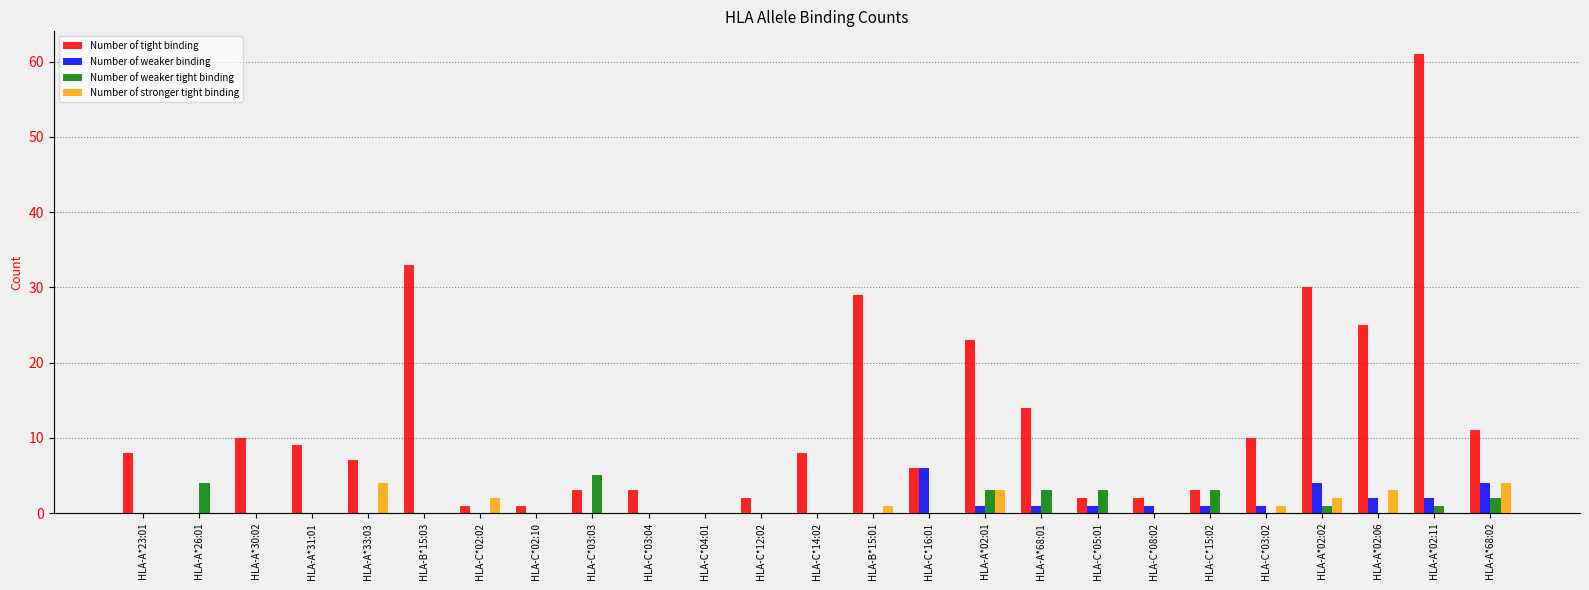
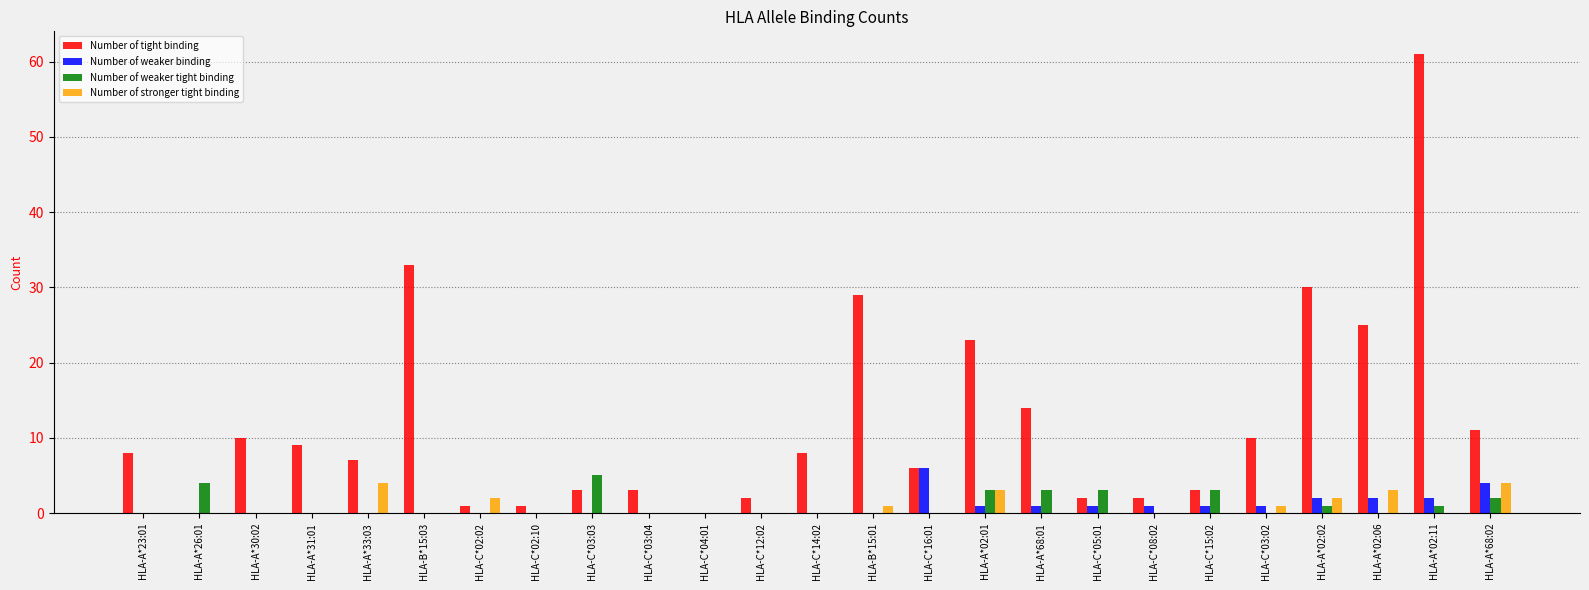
Number of weaker binding, HLA-A*02:02: 4 -> 2
